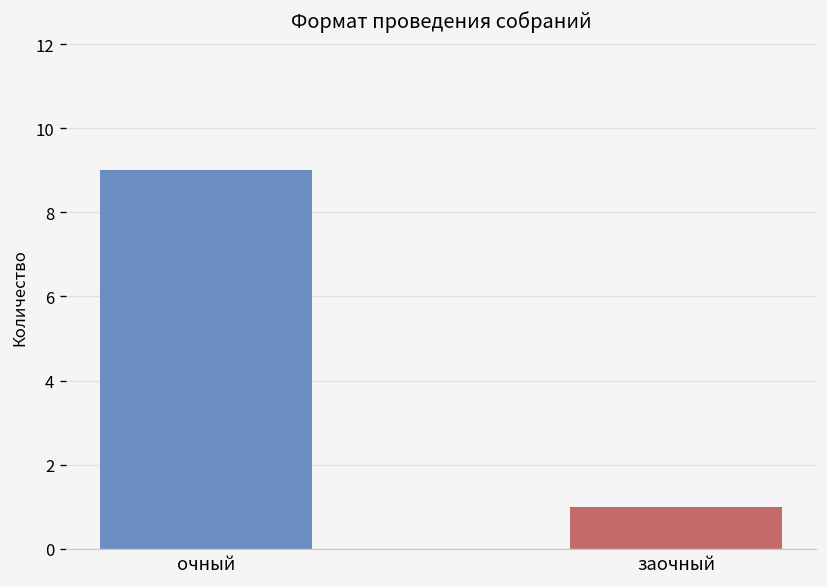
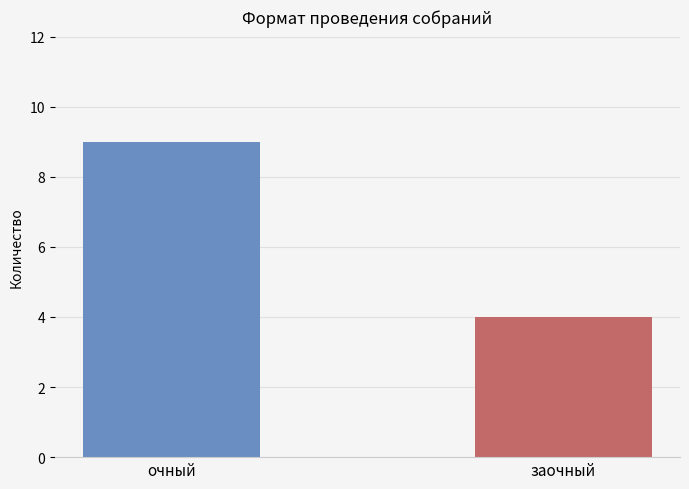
заочный: 1 -> 4
